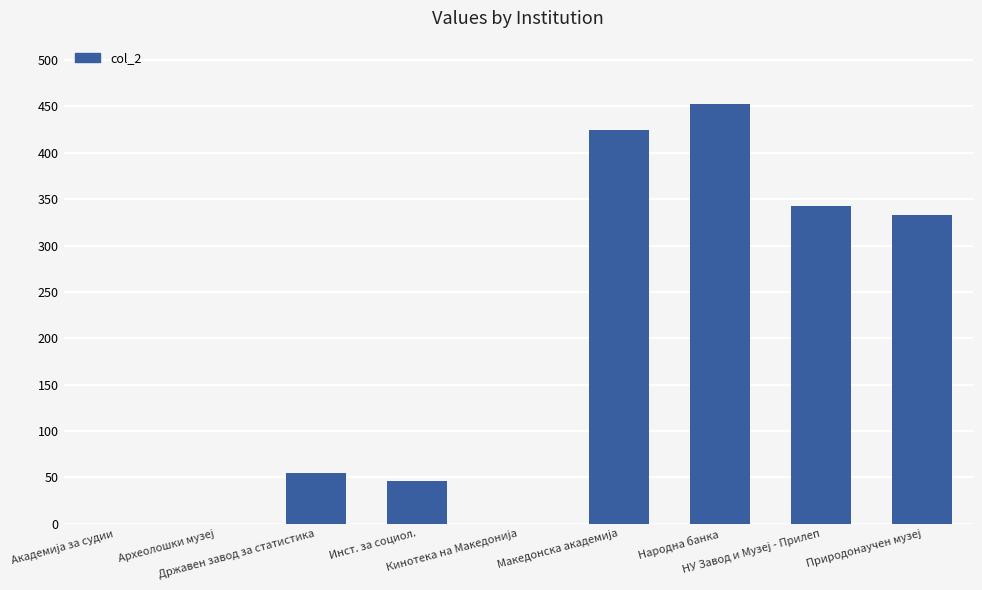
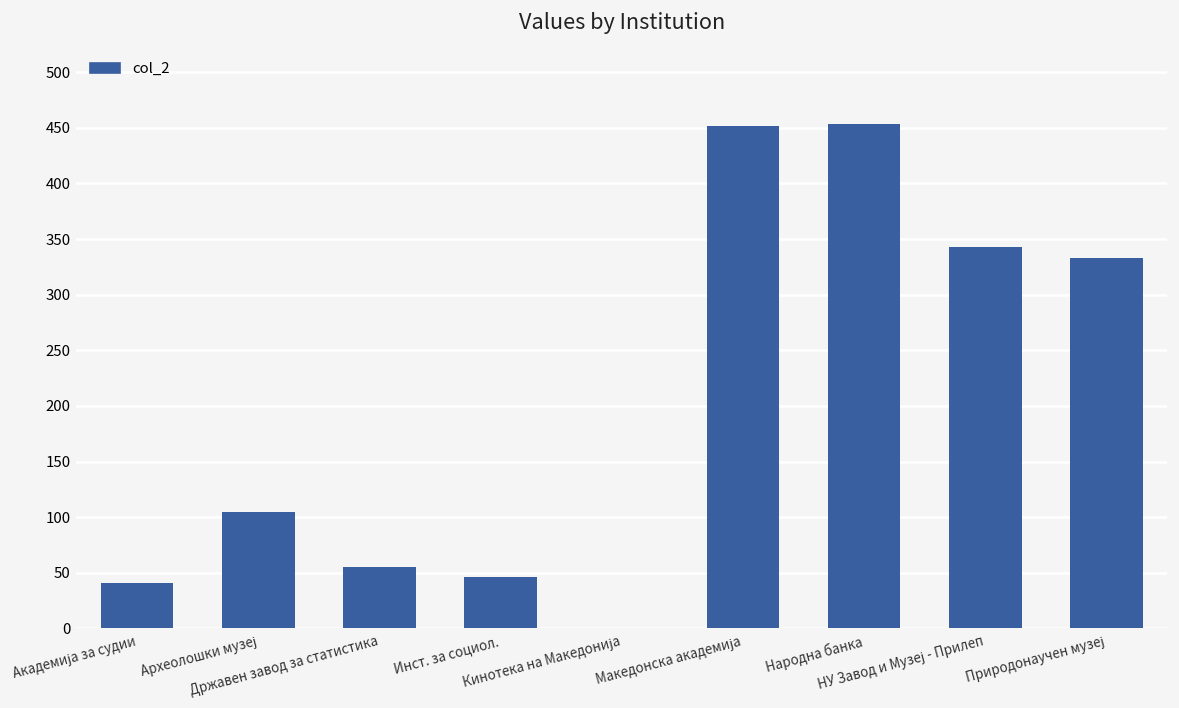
Академија за судии: 0 -> 40
Археолошки музеј: 0 -> 110
Македонска академија: 430 -> 450
